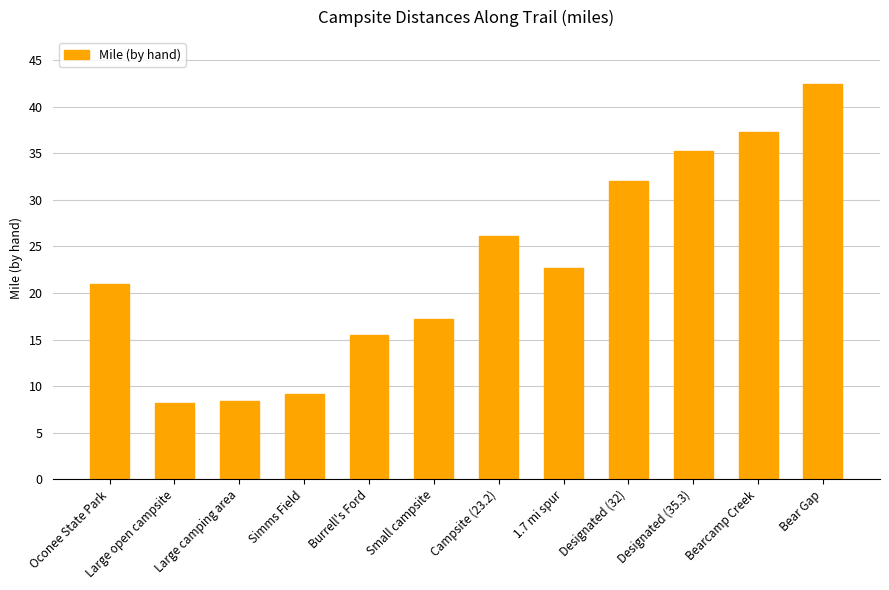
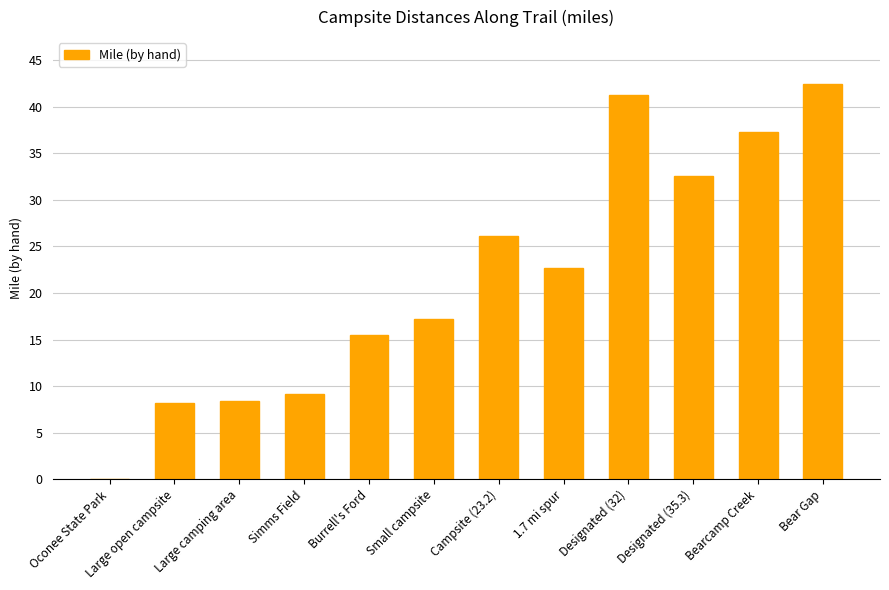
Oconee State Park: 21 -> 0
Designated (32): 32 -> 41
Designated (35.3): 35 -> 33
